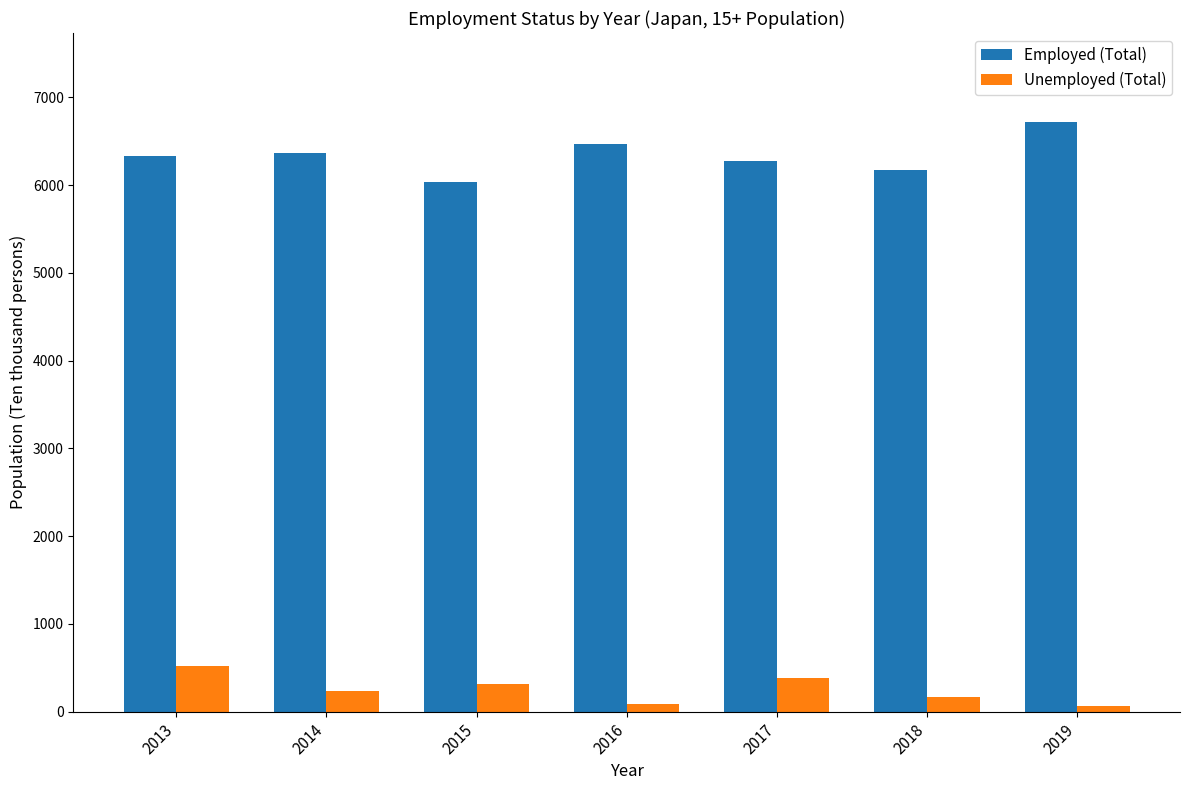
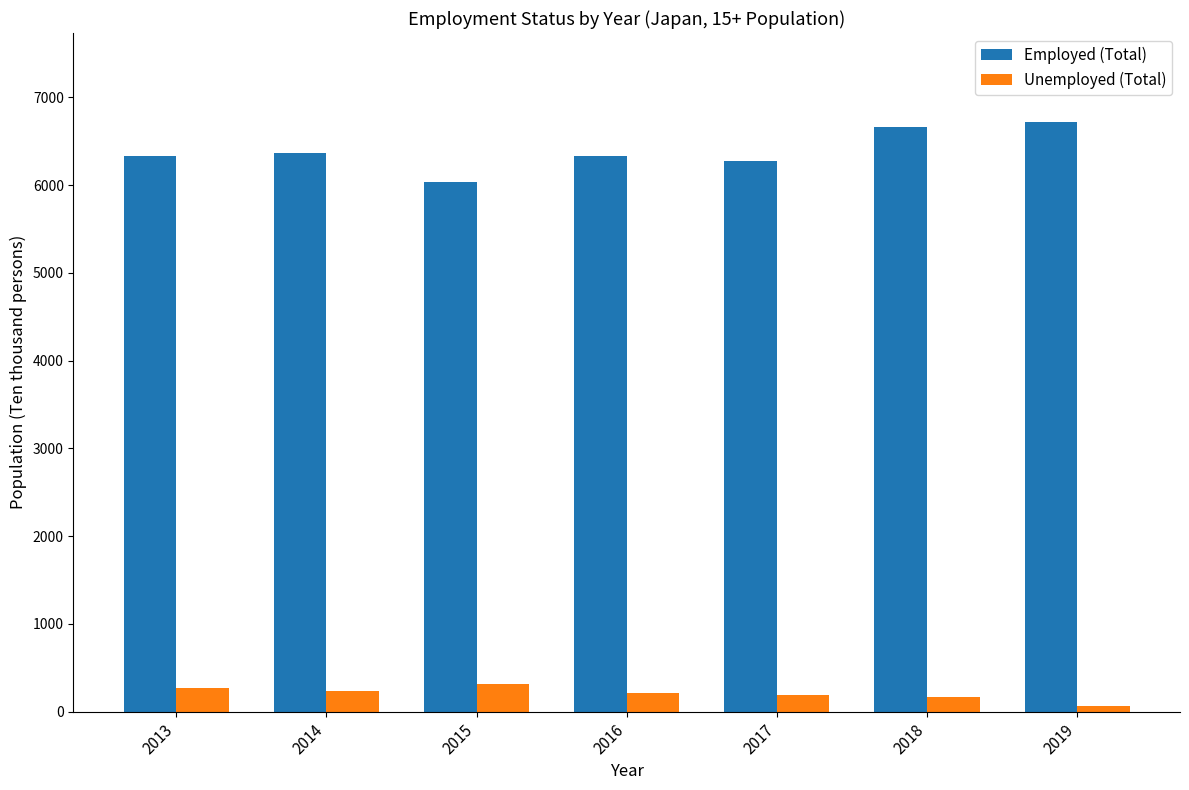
Unemployed (Total), 2013: 500 -> 300
Employed (Total), 2016: 6500 -> 6300
Unemployed (Total), 2016: 100 -> 200
Unemployed (Total), 2017: 400 -> 200
Employed (Total), 2018: 6200 -> 6700
